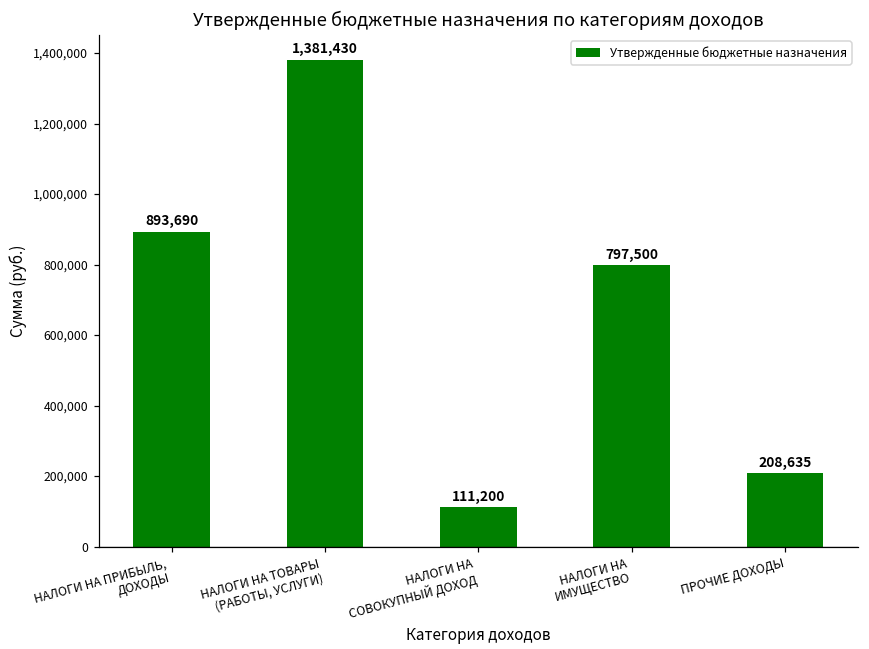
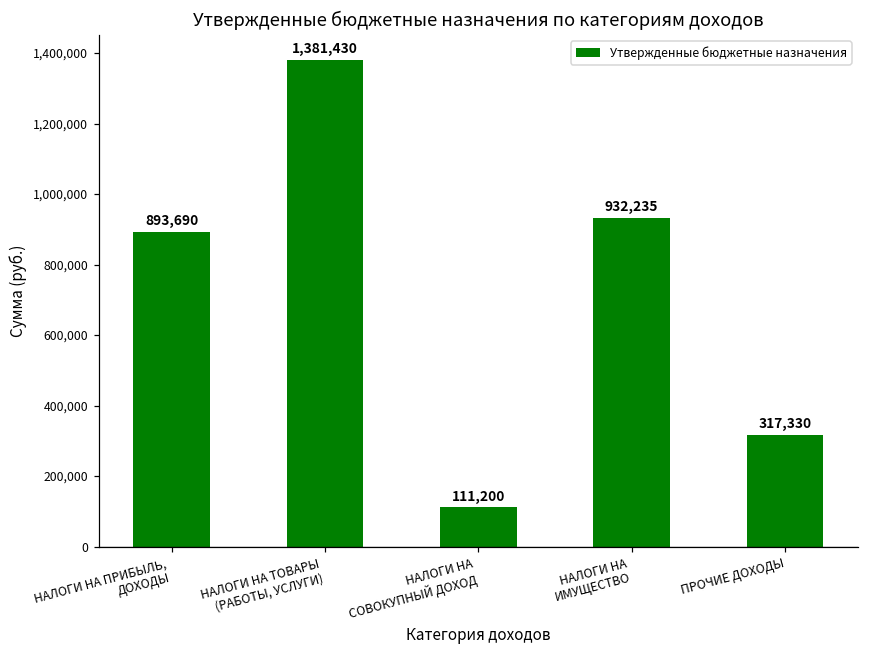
НАЛОГИ НА ИМУЩЕСТВО: 797,500 -> 932,235
ПРОЧИЕ ДОХОДЫ: 208,635 -> 317,330
